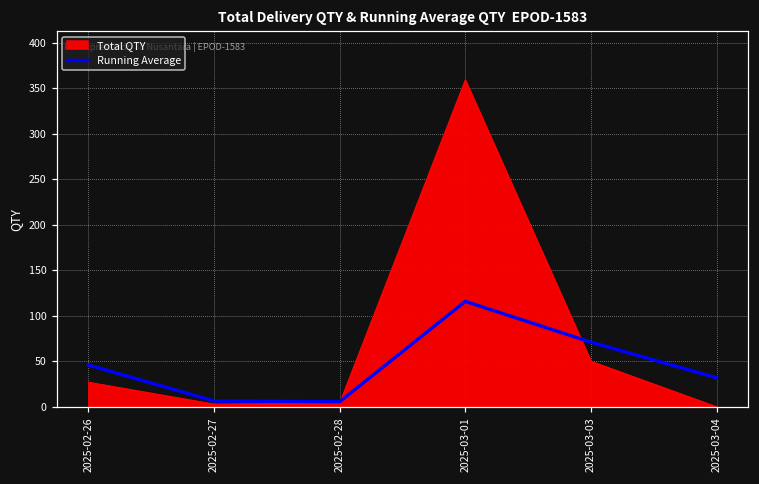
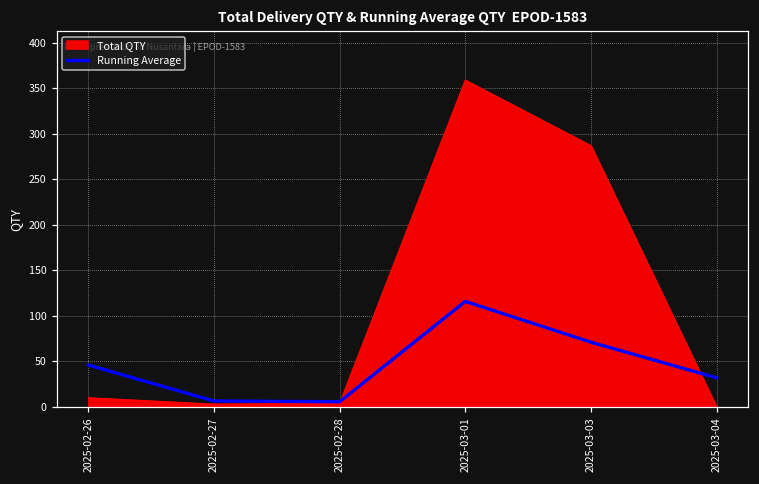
Total QTY, 2025-02-26: 30 -> 10
Total QTY, 2025-03-03: 50 -> 290
